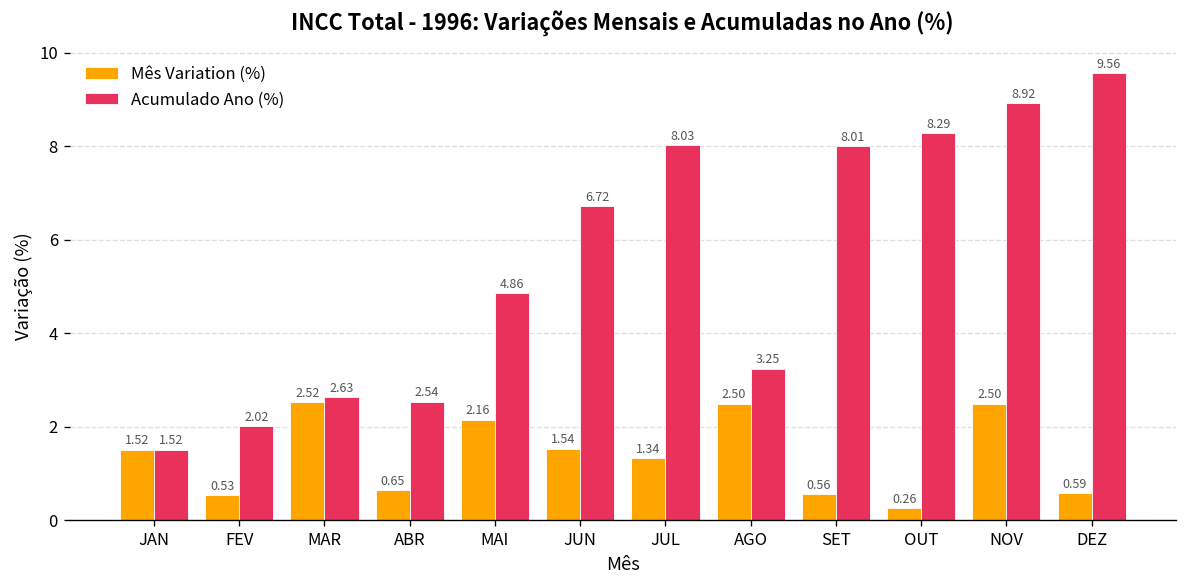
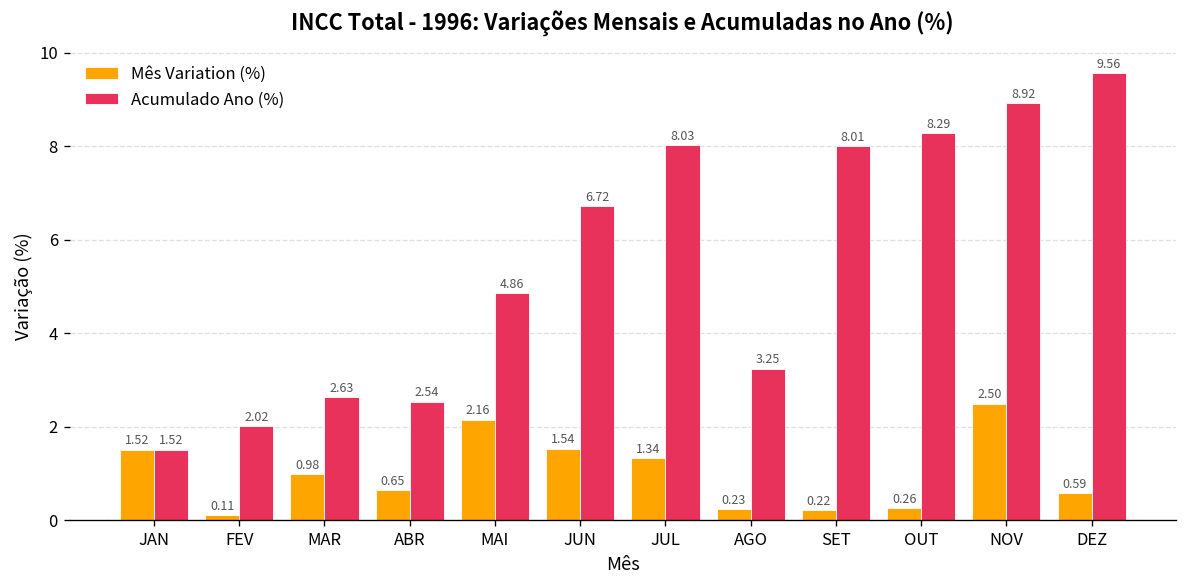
Mês Variation (%), FEV: 0.53 -> 0.11
Mês Variation (%), MAR: 2.52 -> 0.98
Mês Variation (%), AGO: 2.50 -> 0.23
Mês Variation (%), SET: 0.56 -> 0.22
